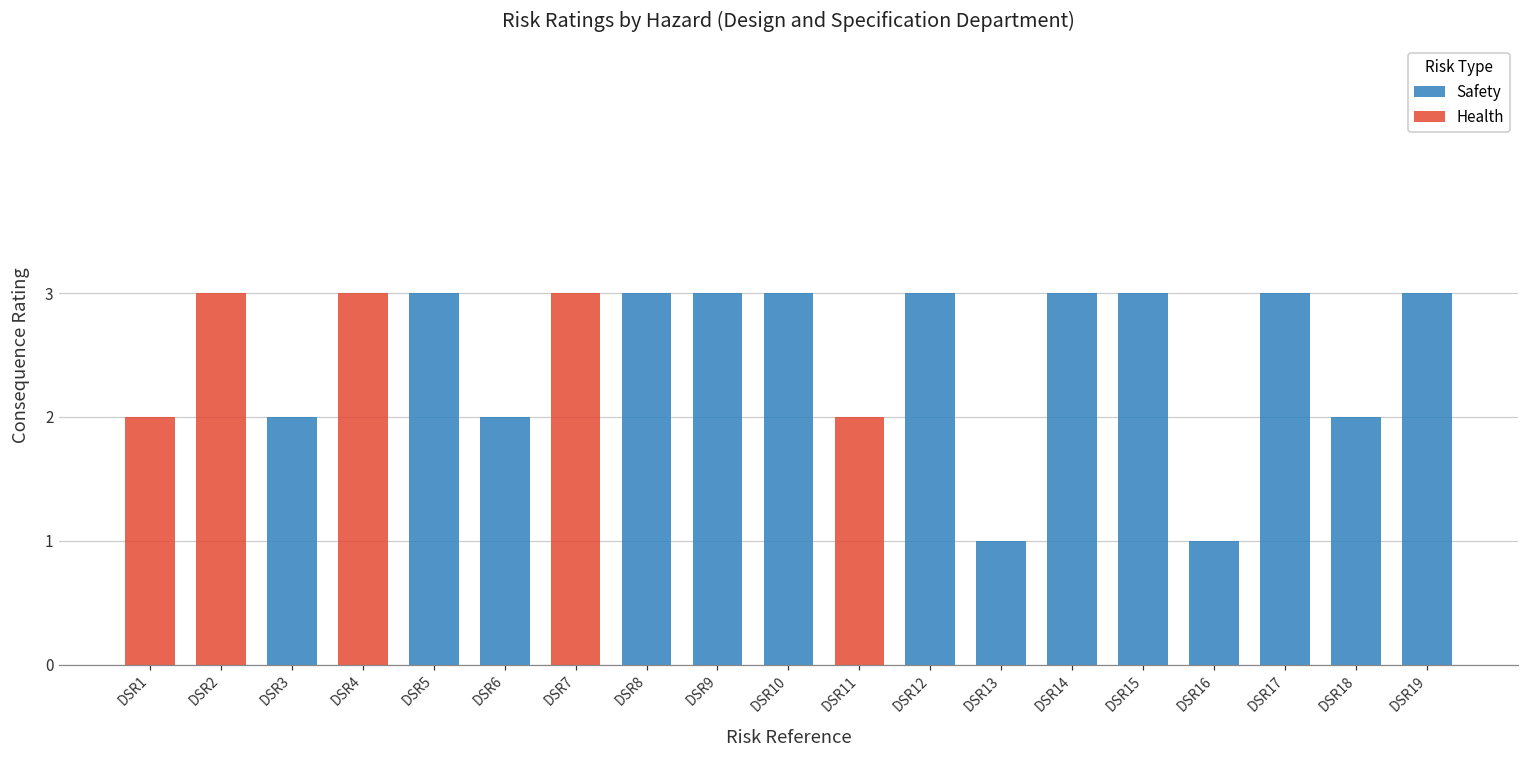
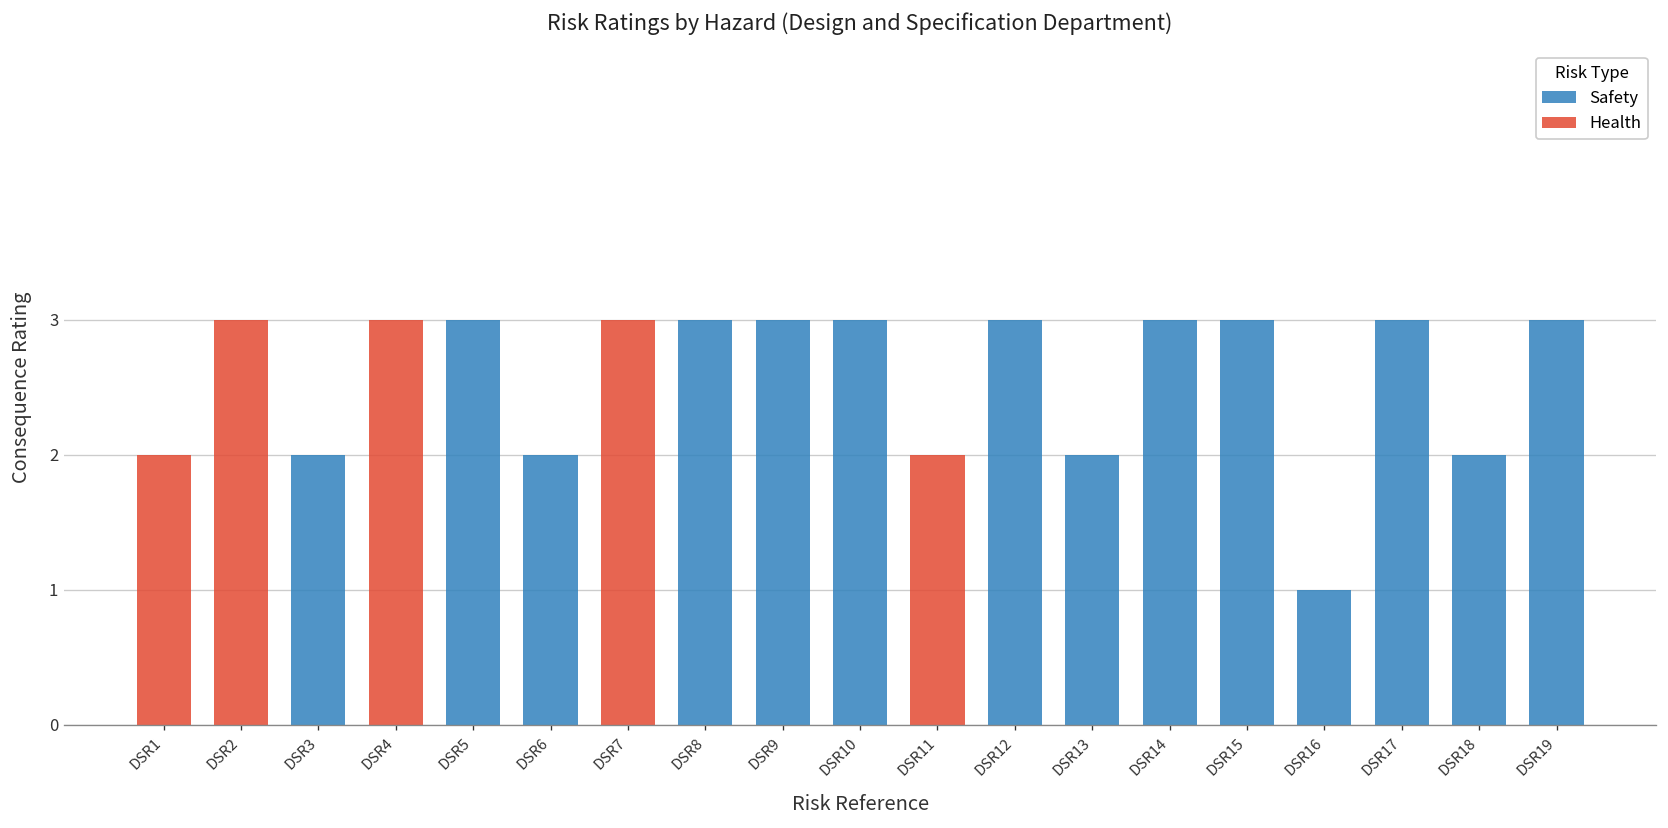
Safety, DSR13: 1 -> 2
